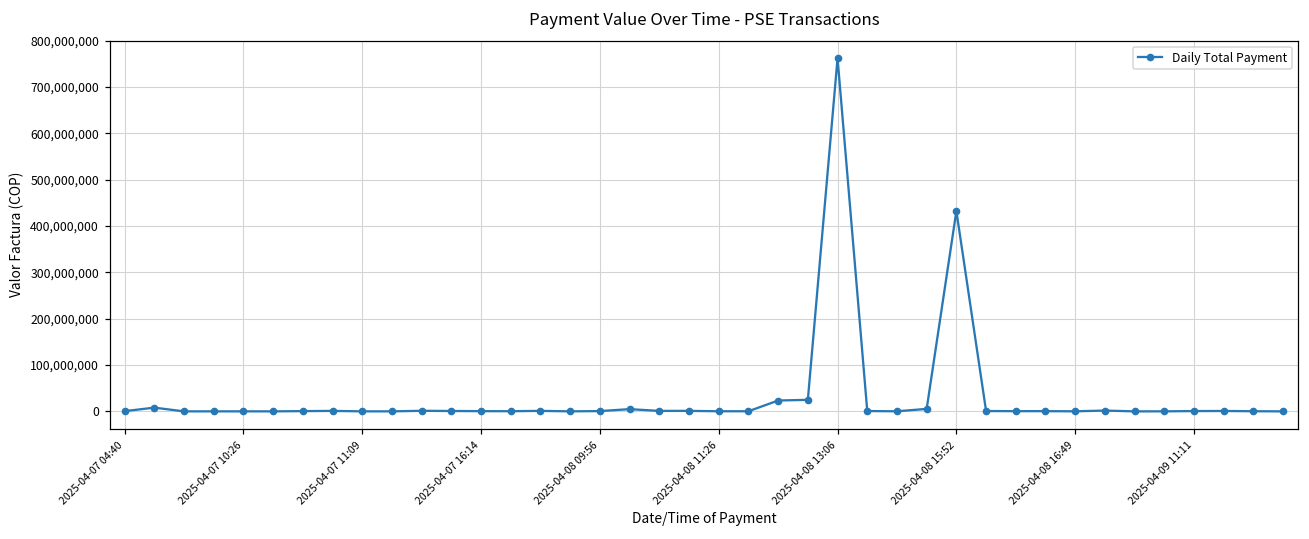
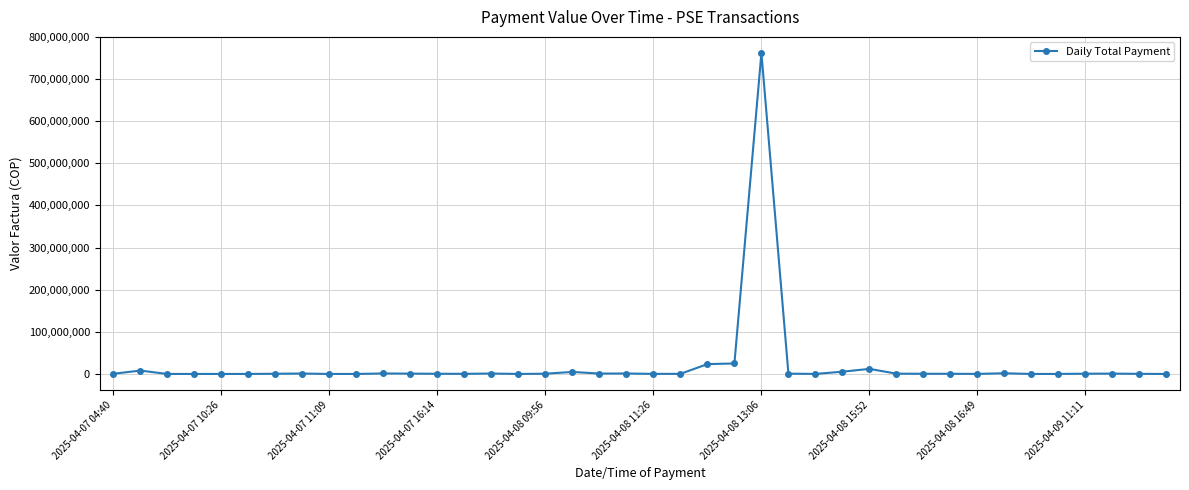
2025-04-08 15:52: 430,000,000 -> 10,000,000
